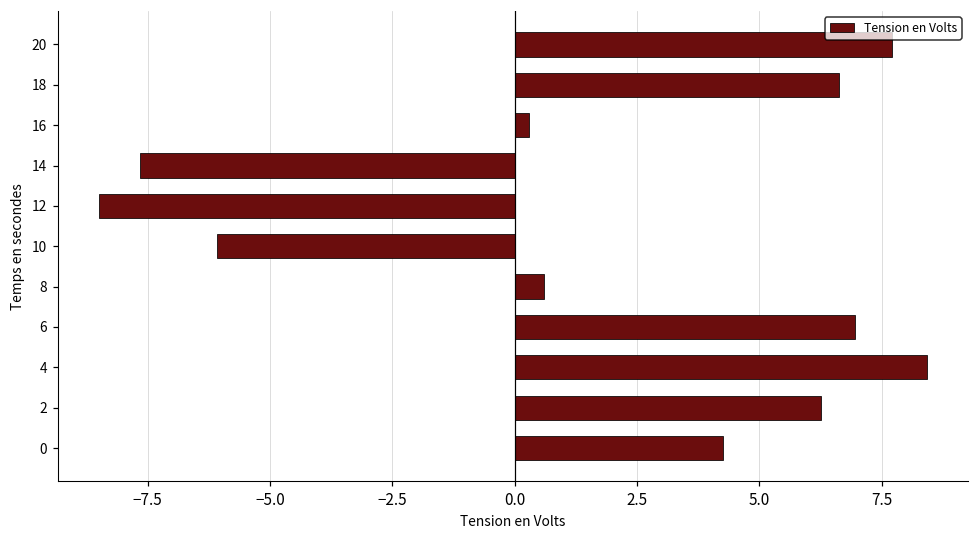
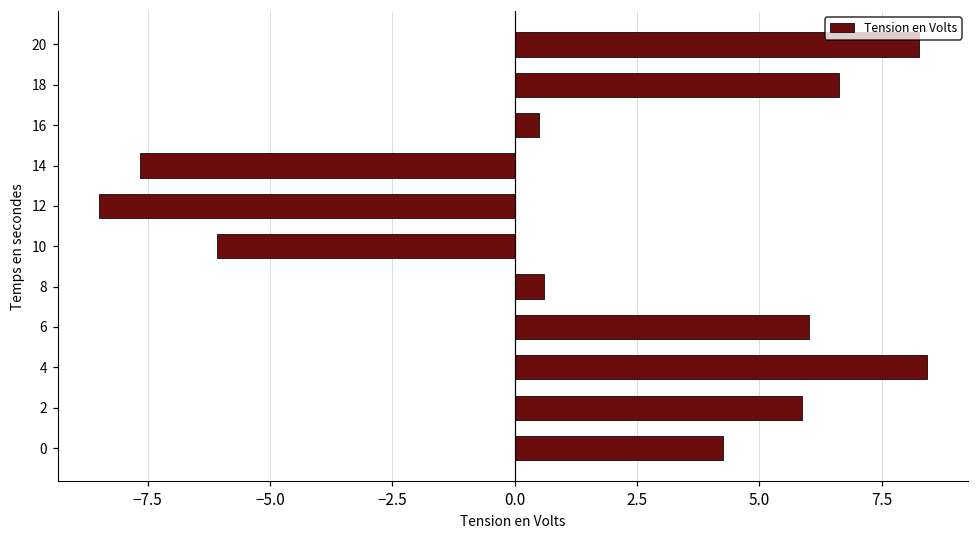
20: 7.7 -> 8.3
16: 0.3 -> 0.5
6: 7.0 -> 6.0
2: 6.3 -> 5.9
